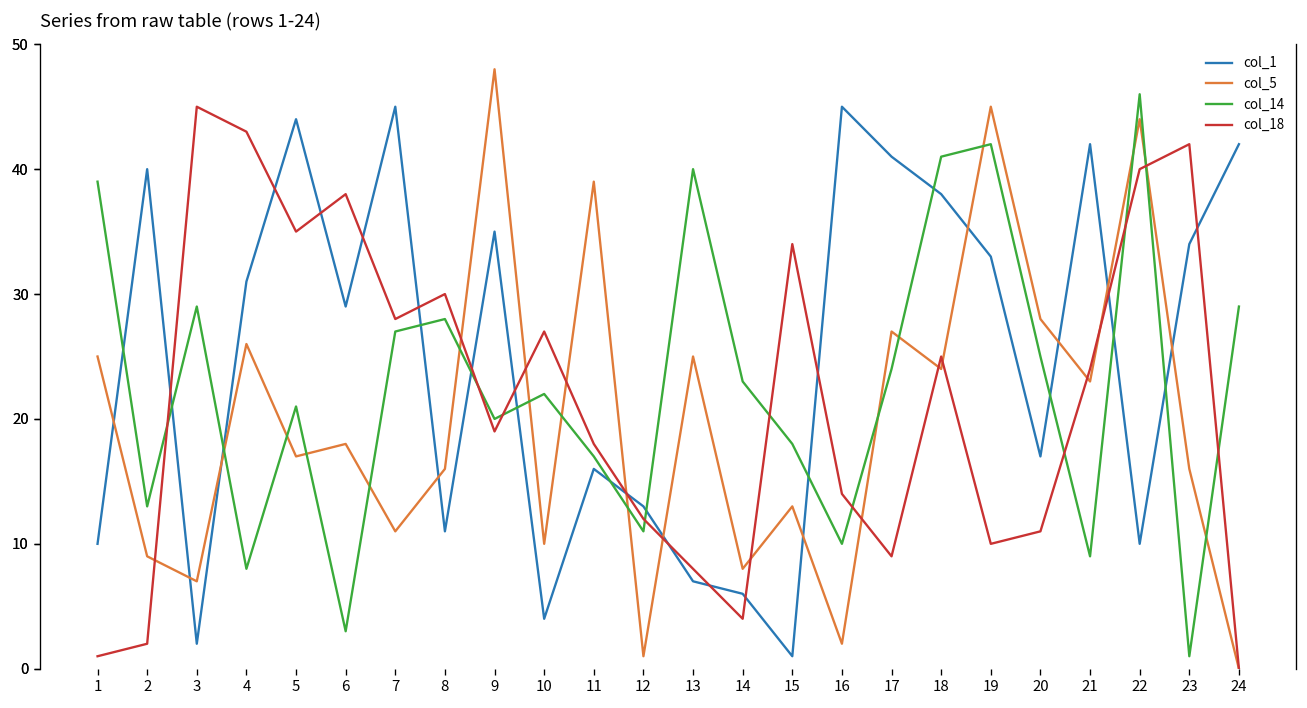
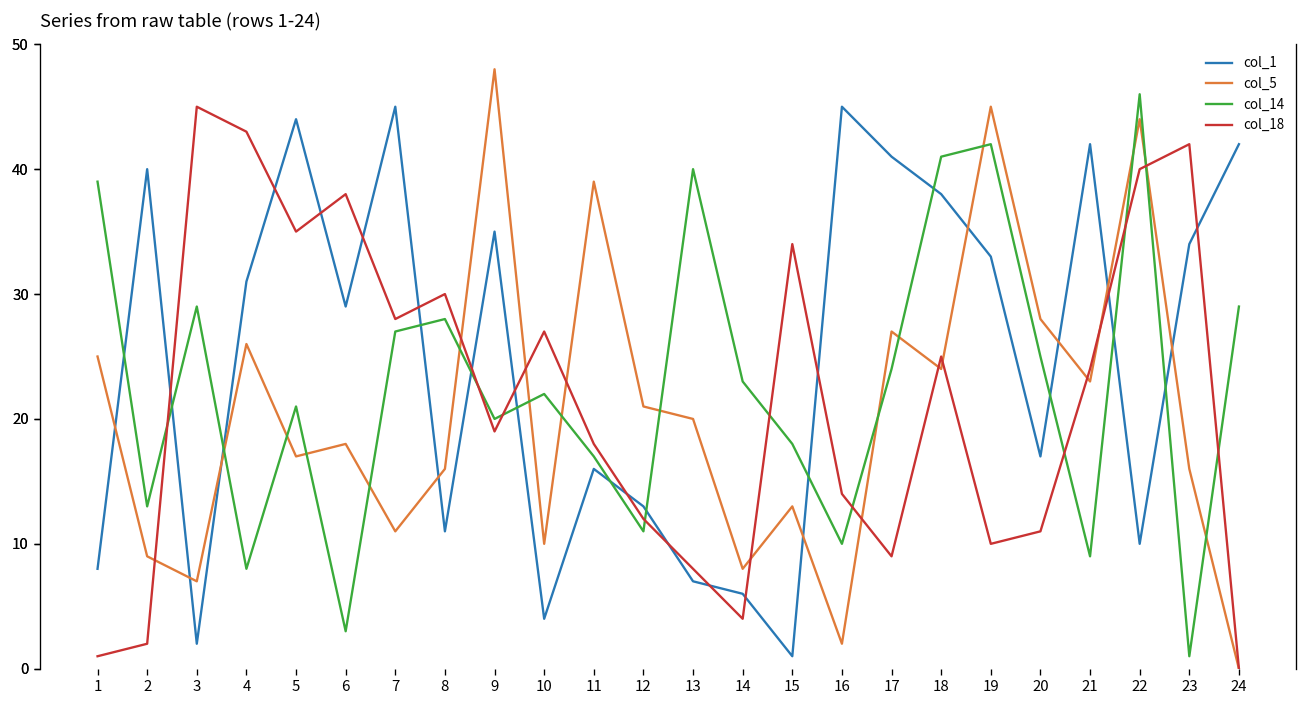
col_1, 1: 10 -> 8
col_5, 12: 1 -> 21
col_5, 13: 25 -> 20
